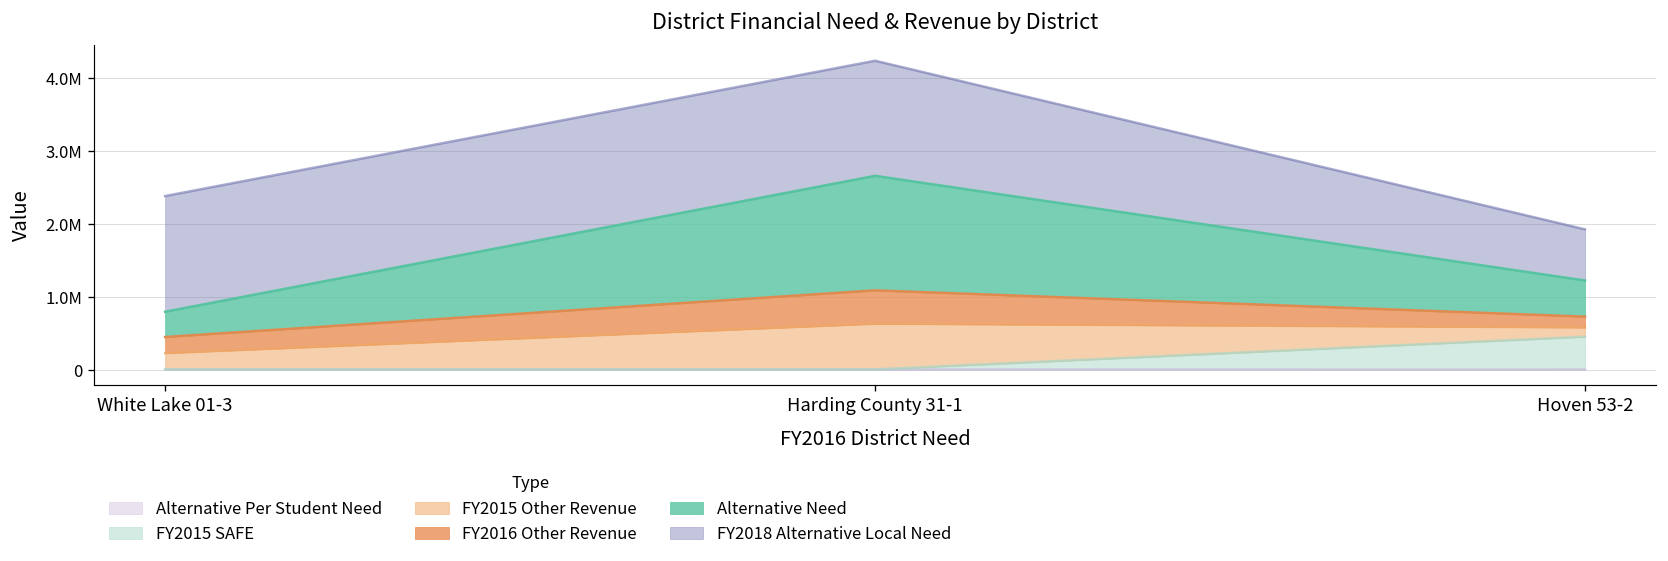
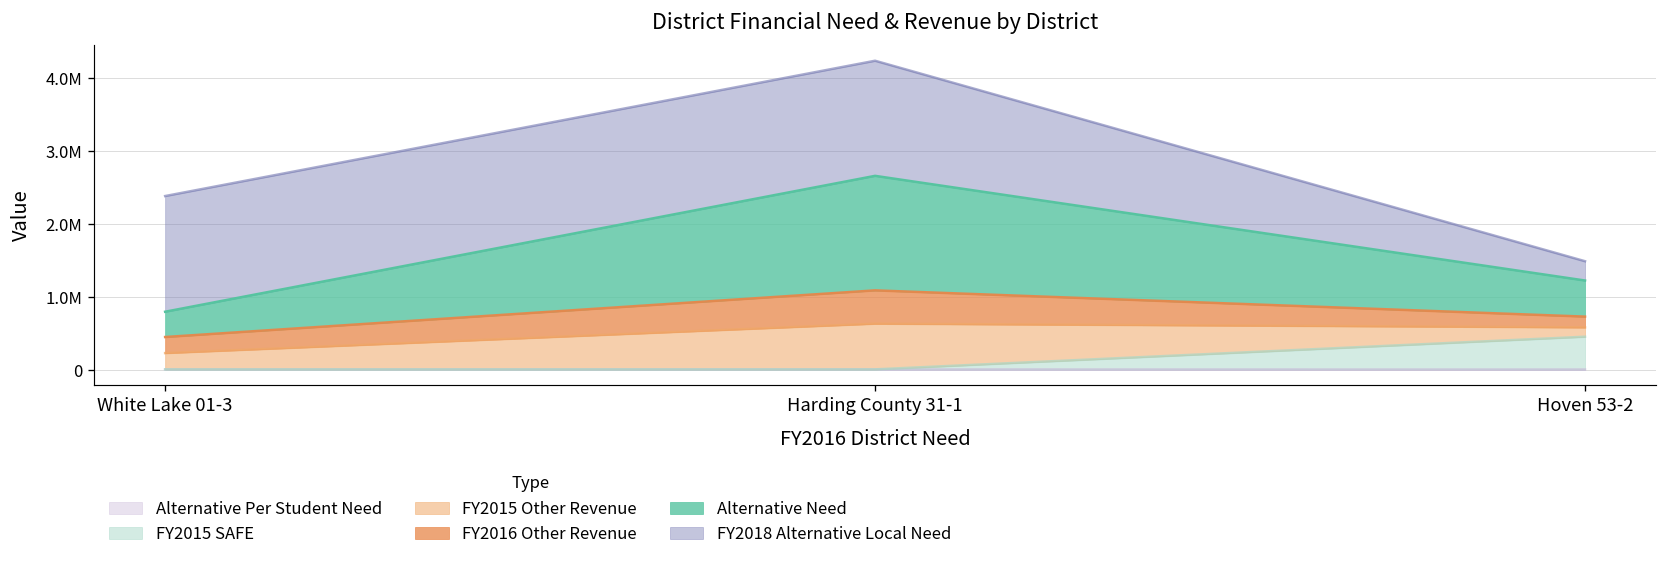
FY2018 Alternative Local Need, Hoven 53-2: 700000 -> 300000
